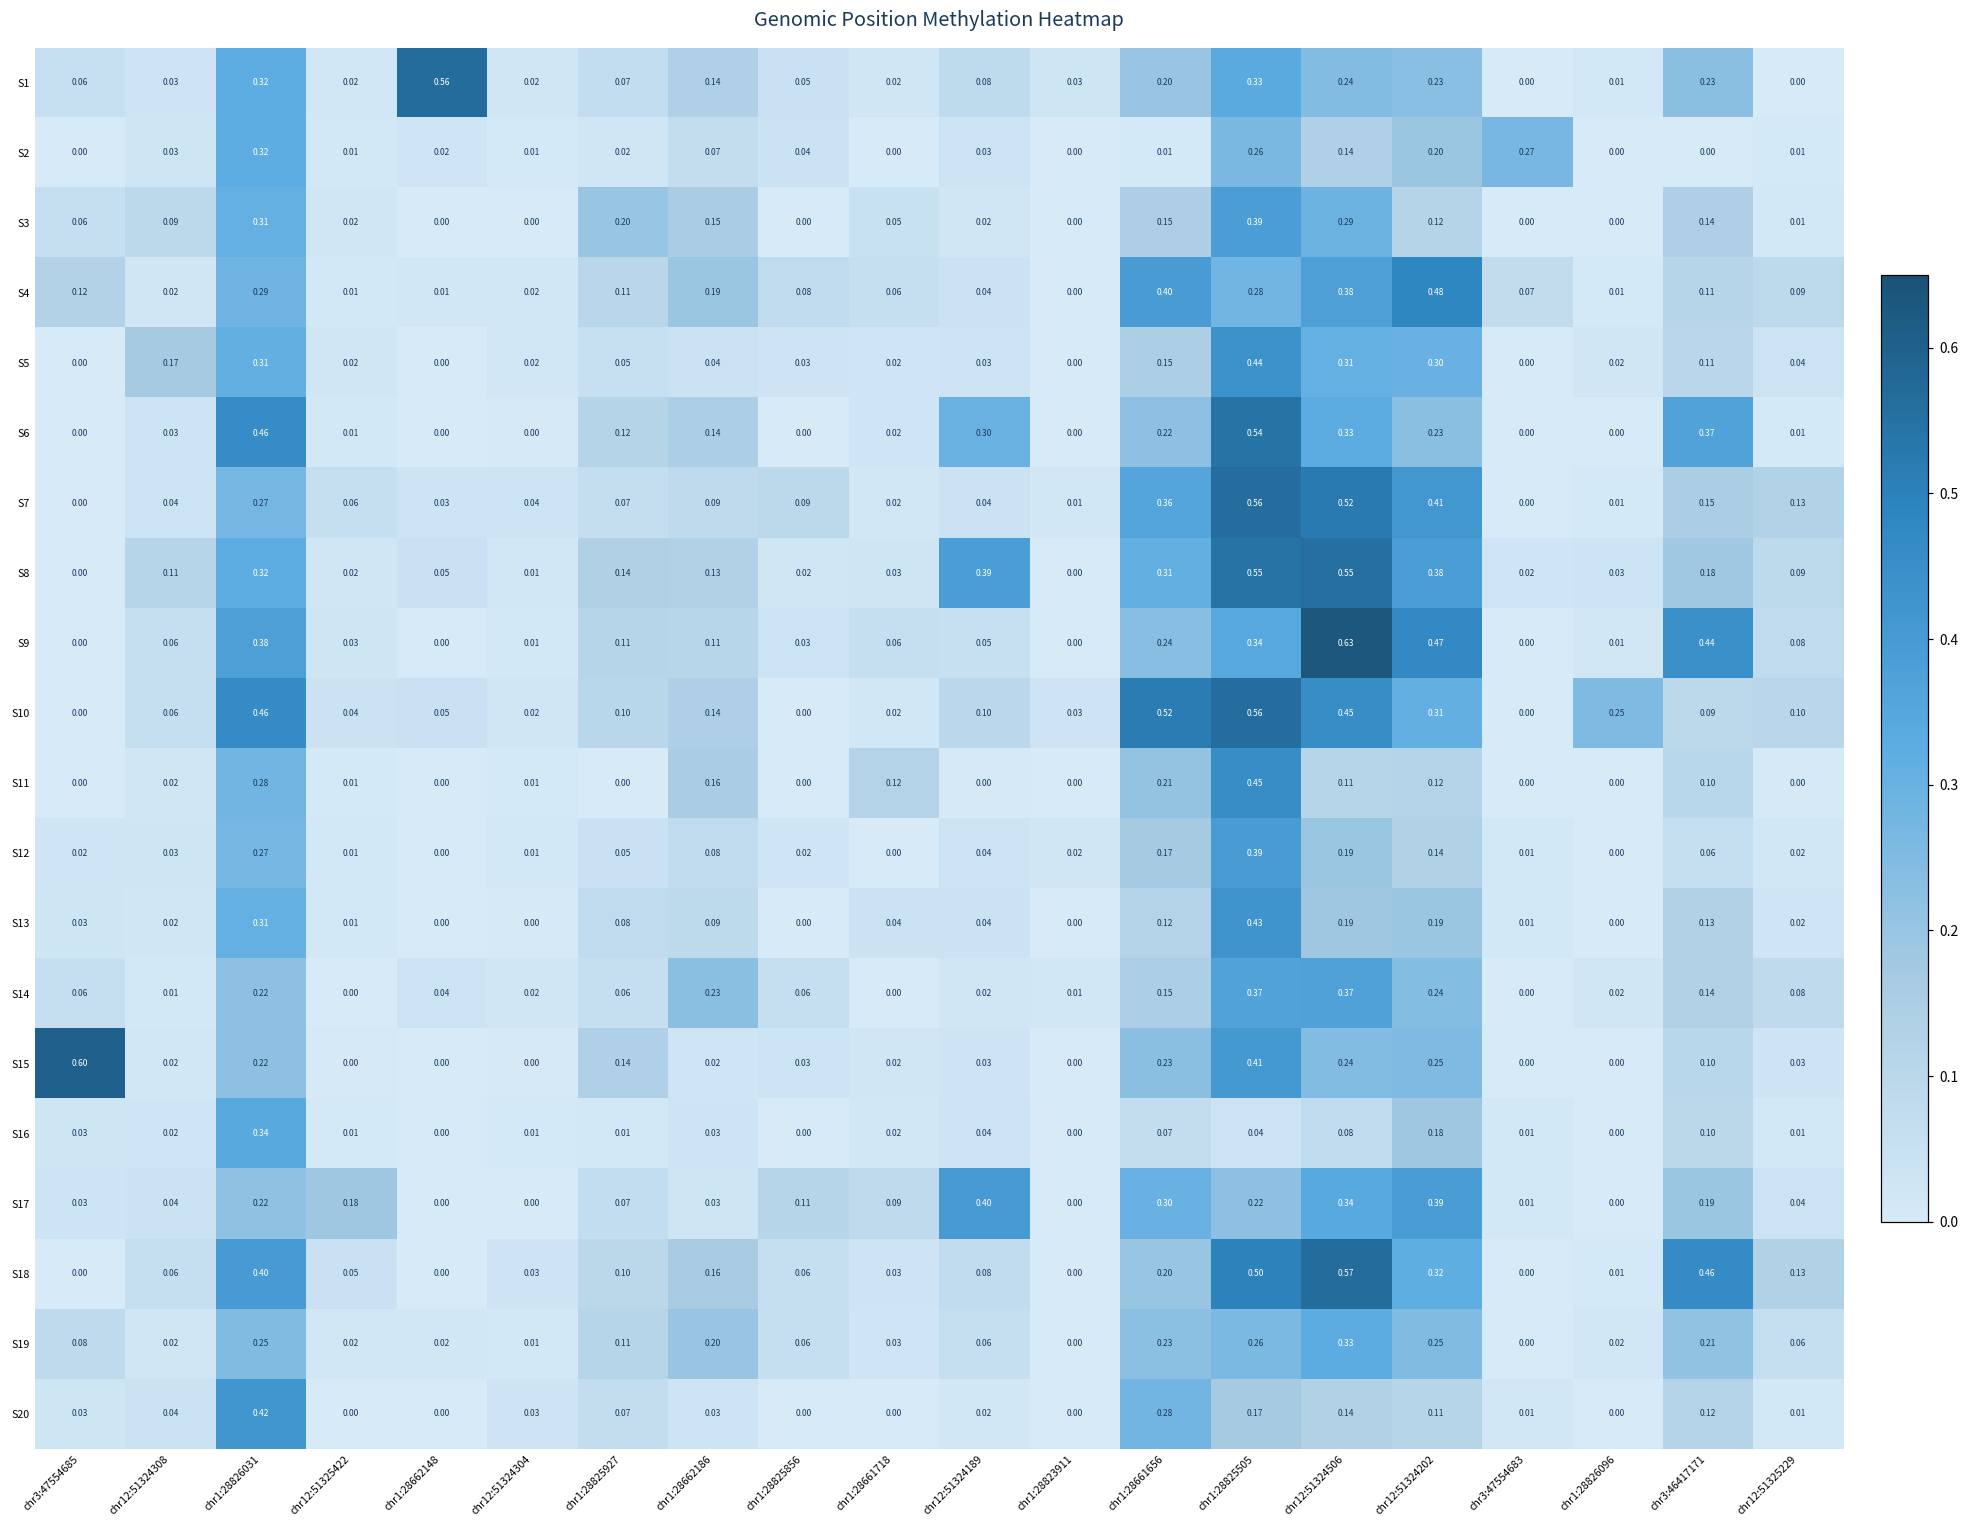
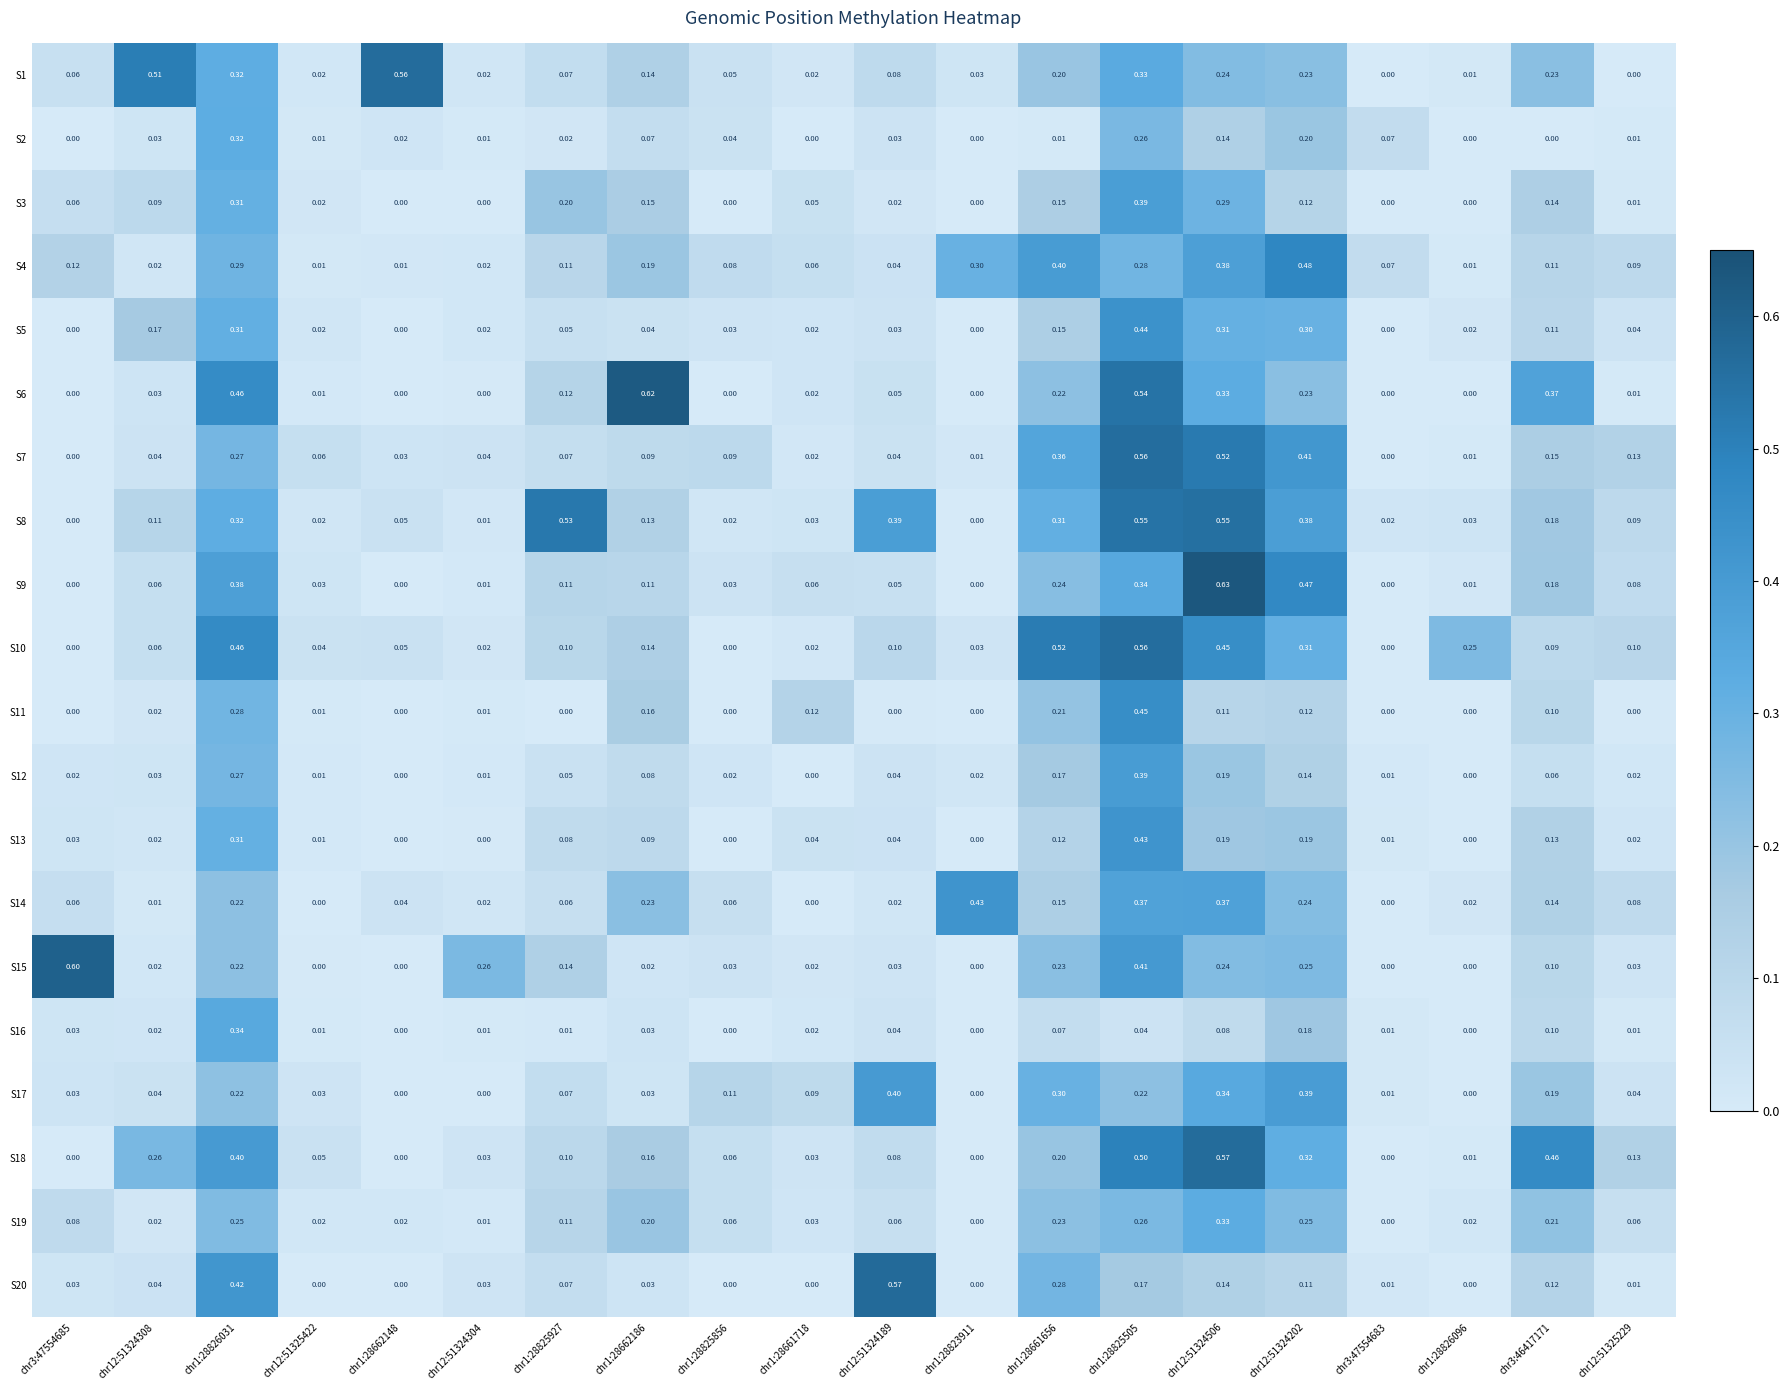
S1, chr12:51324308: 0.03 -> 0.51
S2, chr3:47554683: 0.27 -> 0.07
S4, chr1:28823911: 0.00 -> 0.30
S6, chr1:28662186: 0.14 -> 0.62
S6, chr12:51324189: 0.30 -> 0.05
S8, chr1:28825927: 0.14 -> 0.53
S9, chr3:46417171: 0.44 -> 0.18
S14, chr1:28823911: 0.01 -> 0.43
S15, chr12:51324304: 0.00 -> 0.26
S17, chr12:51325422: 0.18 -> 0.03
S18, chr12:51324308: 0.06 -> 0.26
S20, chr12:51324189: 0.02 -> 0.57
